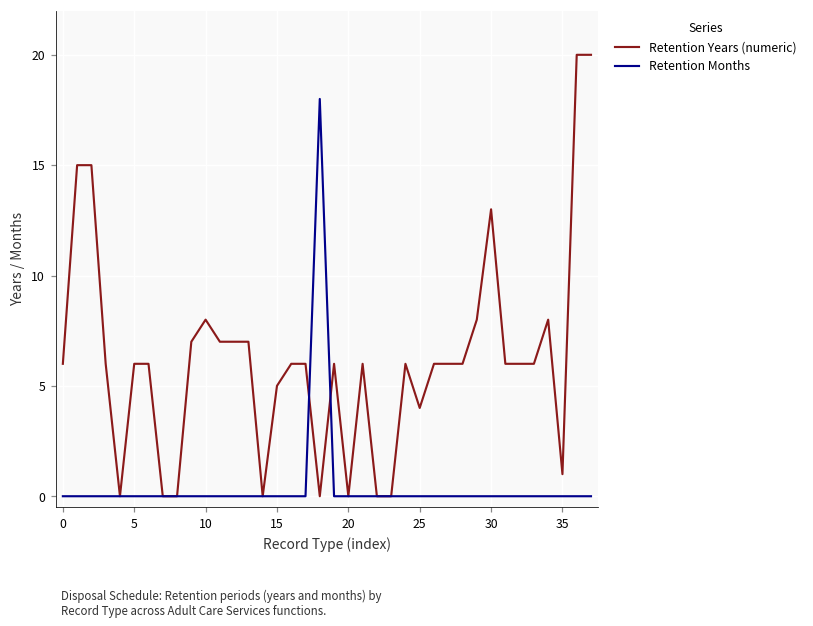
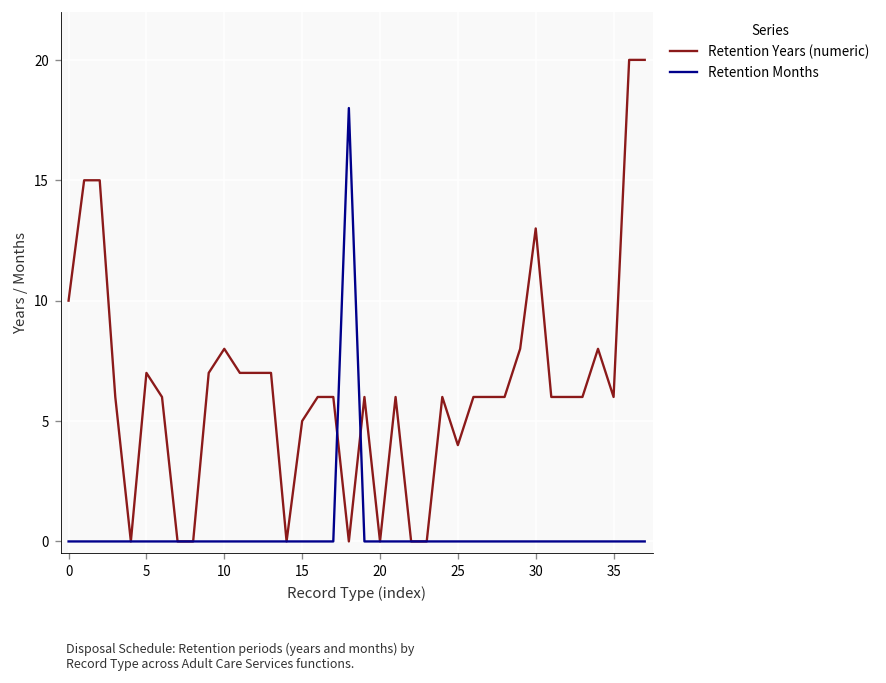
Retention Years (numeric), 0: 6 -> 10
Retention Years (numeric), 5: 6 -> 7
Retention Years (numeric), 35: 1 -> 6
